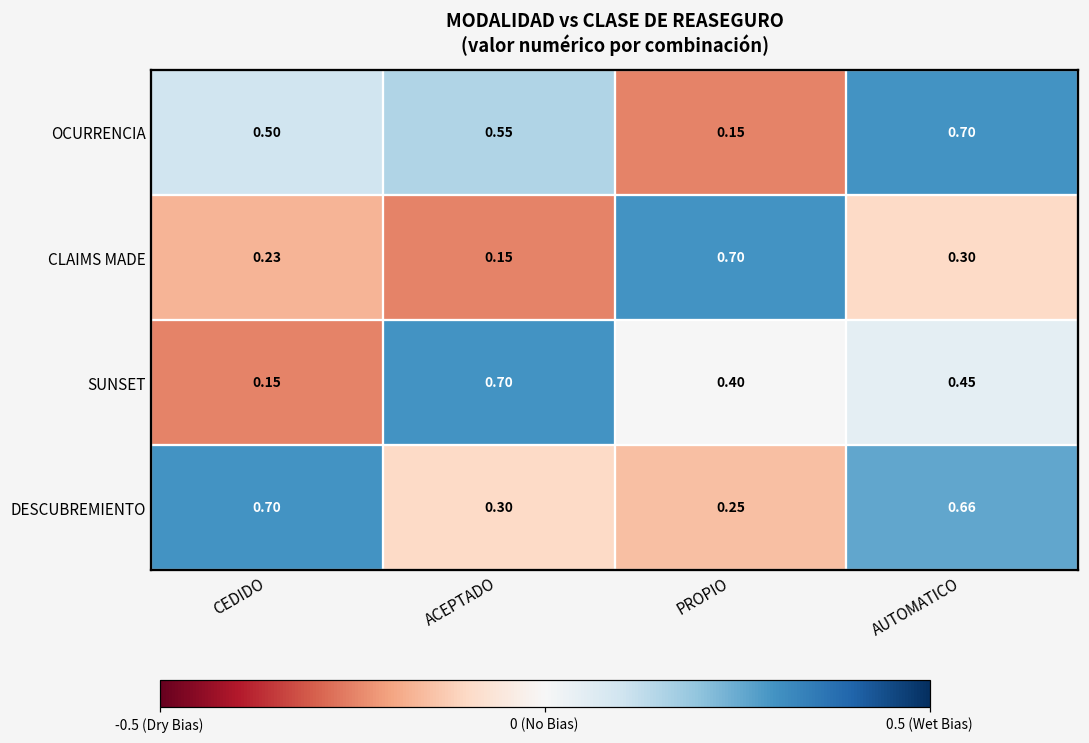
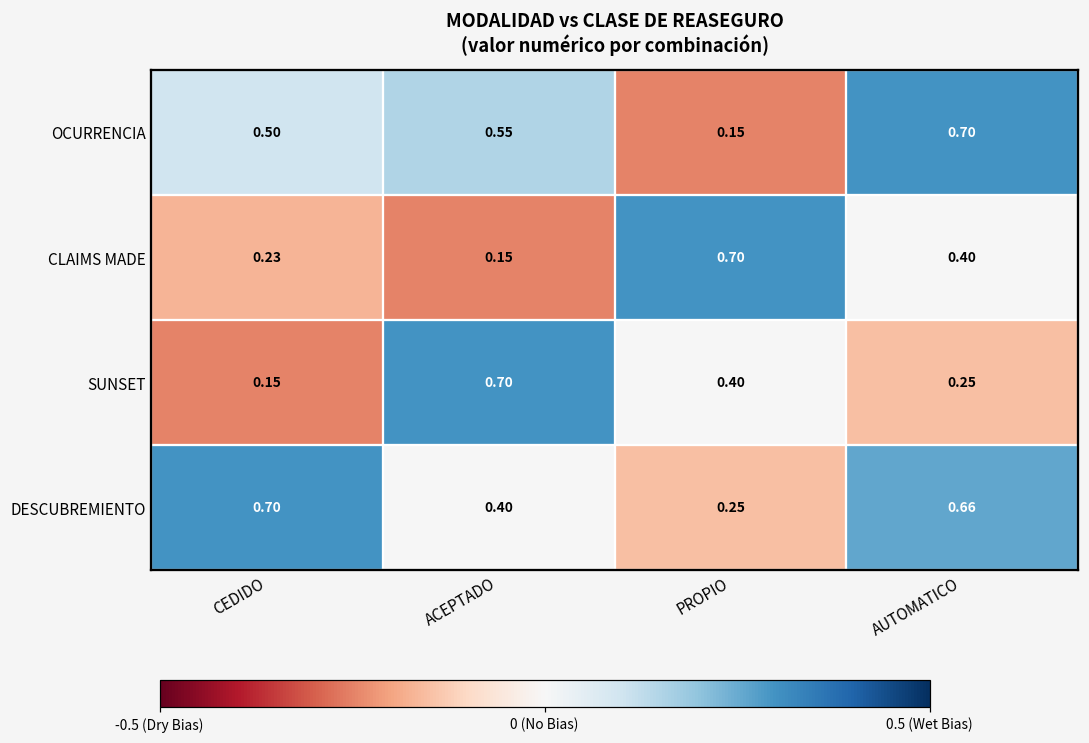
CLAIMS MADE, AUTOMATICO: 0.30 -> 0.40
SUNSET, AUTOMATICO: 0.45 -> 0.25
DESCUBREMIENTO, ACEPTADO: 0.30 -> 0.40
